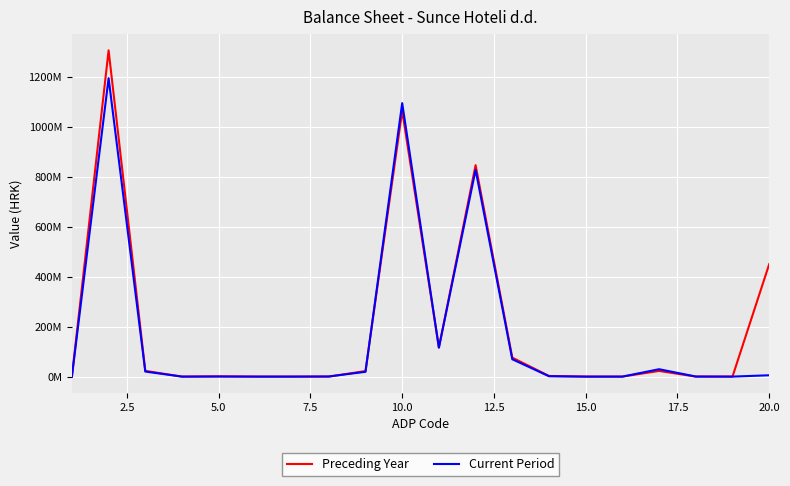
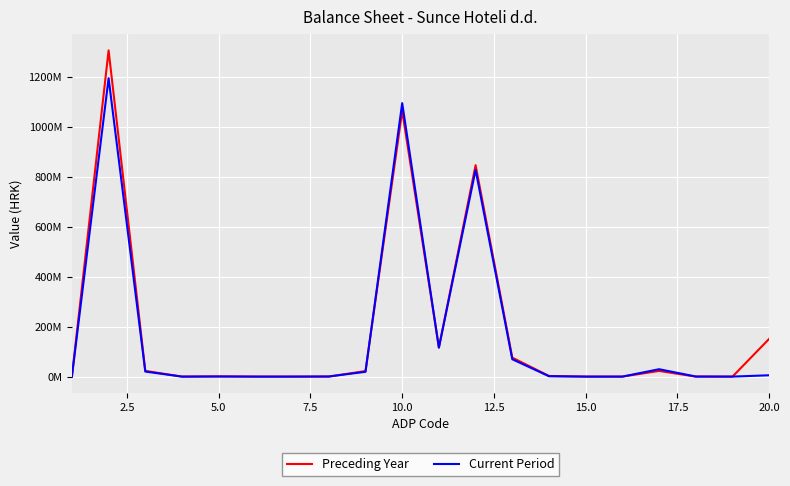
Preceding Year, 20.0: 450000000 -> 150000000
